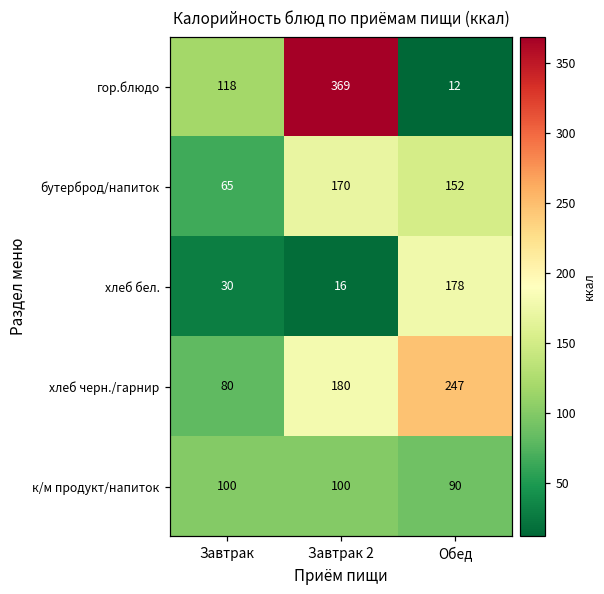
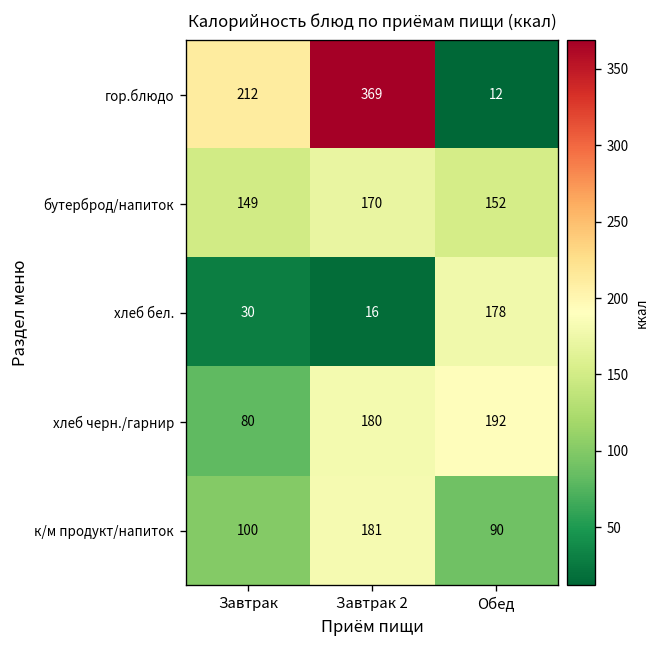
гор.блюдо, Завтрак: 118 -> 212
бутерброд/напиток, Завтрак: 65 -> 149
хлеб черн./гарнир, Обед: 247 -> 192
к/м продукт/напиток, Завтрак 2: 100 -> 181
